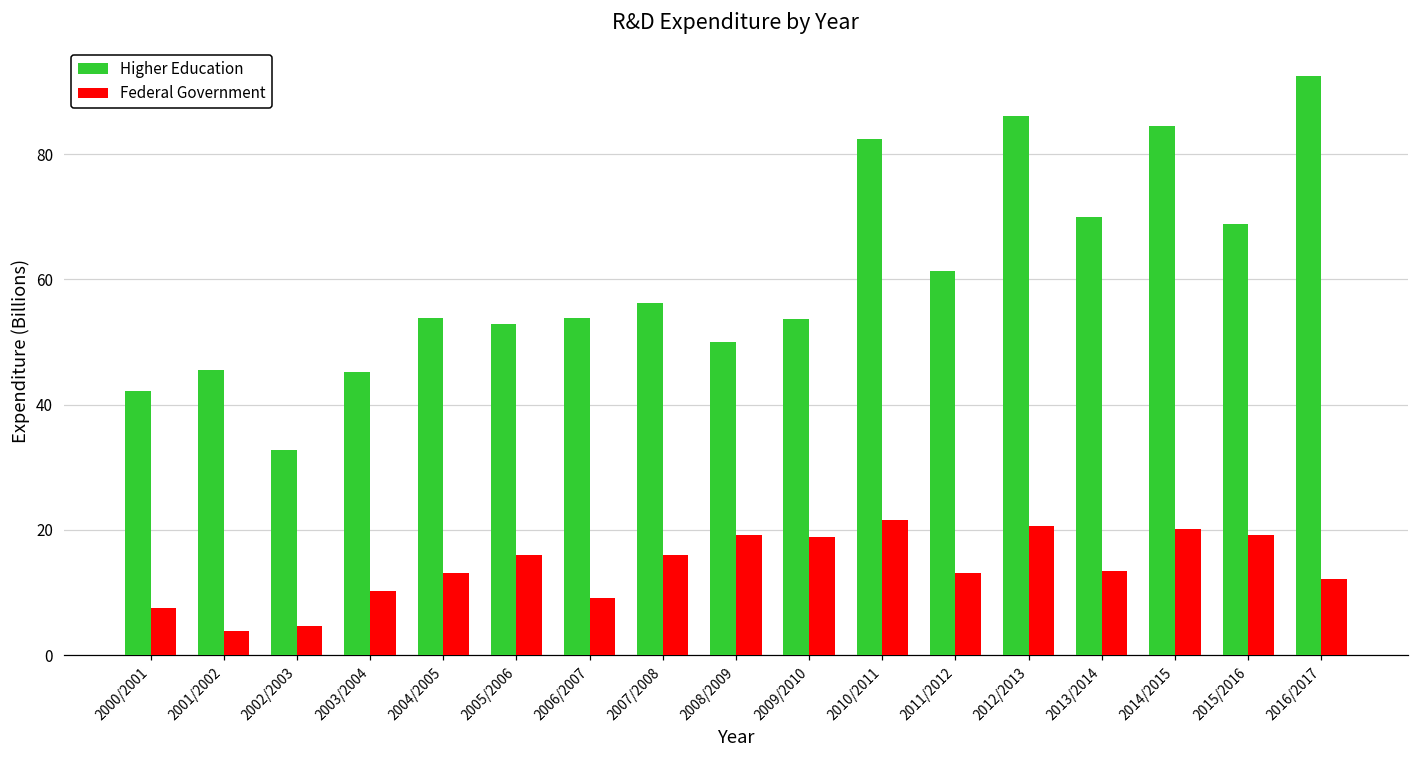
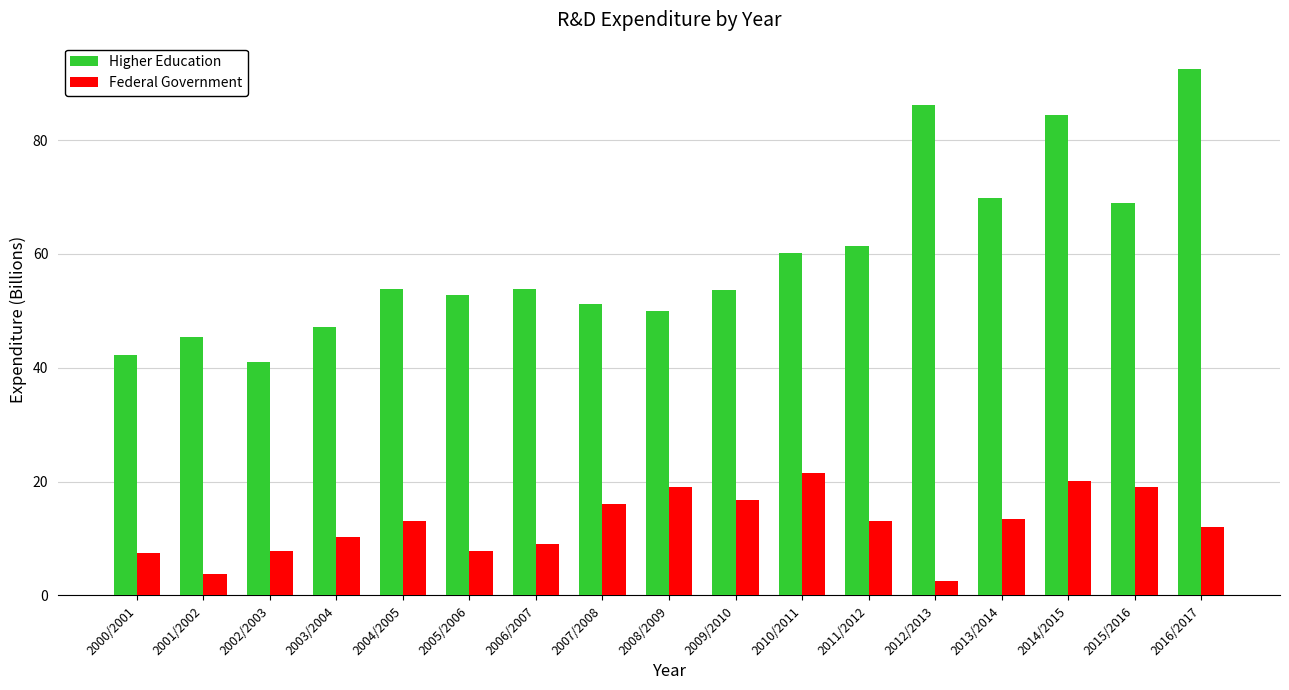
Higher Education, 2002/2003: 33 -> 41
Federal Government, 2002/2003: 5 -> 8
Higher Education, 2003/2004: 45 -> 47
Federal Government, 2005/2006: 16 -> 8
Higher Education, 2007/2008: 56 -> 51
Federal Government, 2009/2010: 19 -> 17
Higher Education, 2010/2011: 83 -> 60
Federal Government, 2012/2013: 21 -> 3
